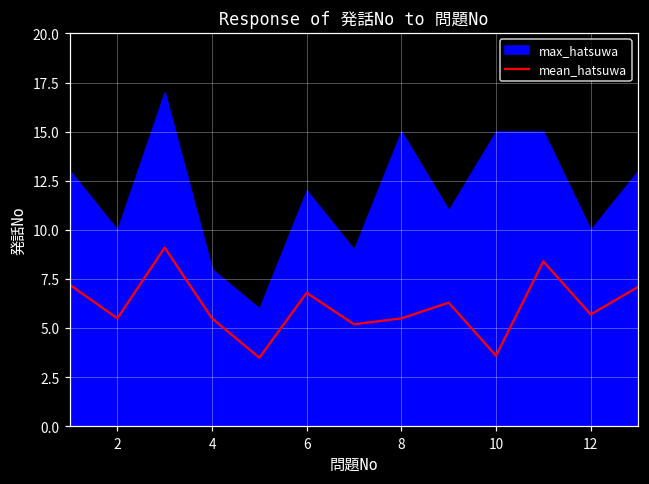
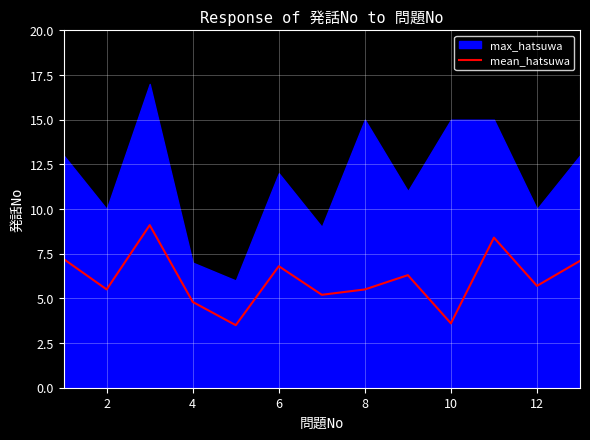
mean_hatsuwa, 4: 5.5 -> 4.8
max_hatsuwa, 4: 8 -> 7
